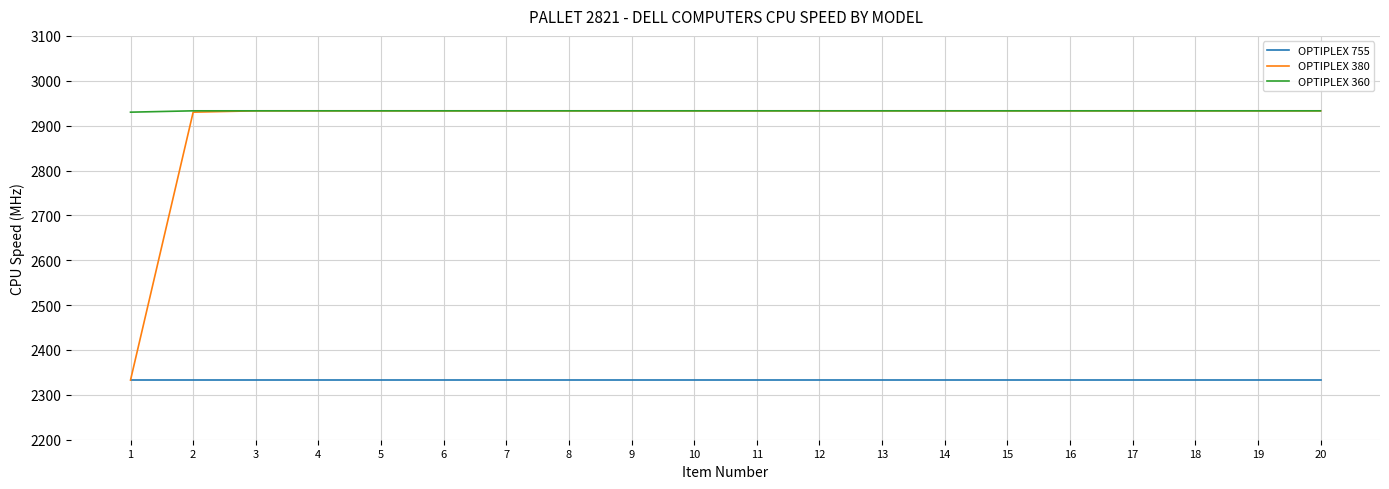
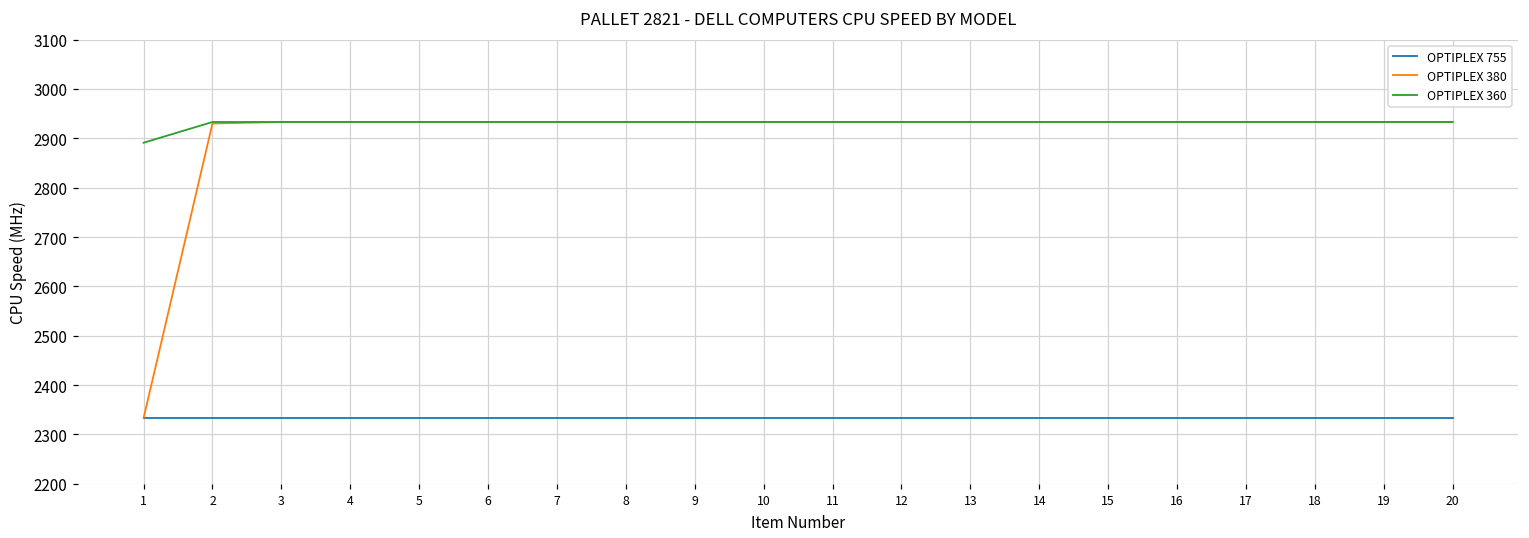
OPTIPLEX 360, 1: 2930 -> 2890
